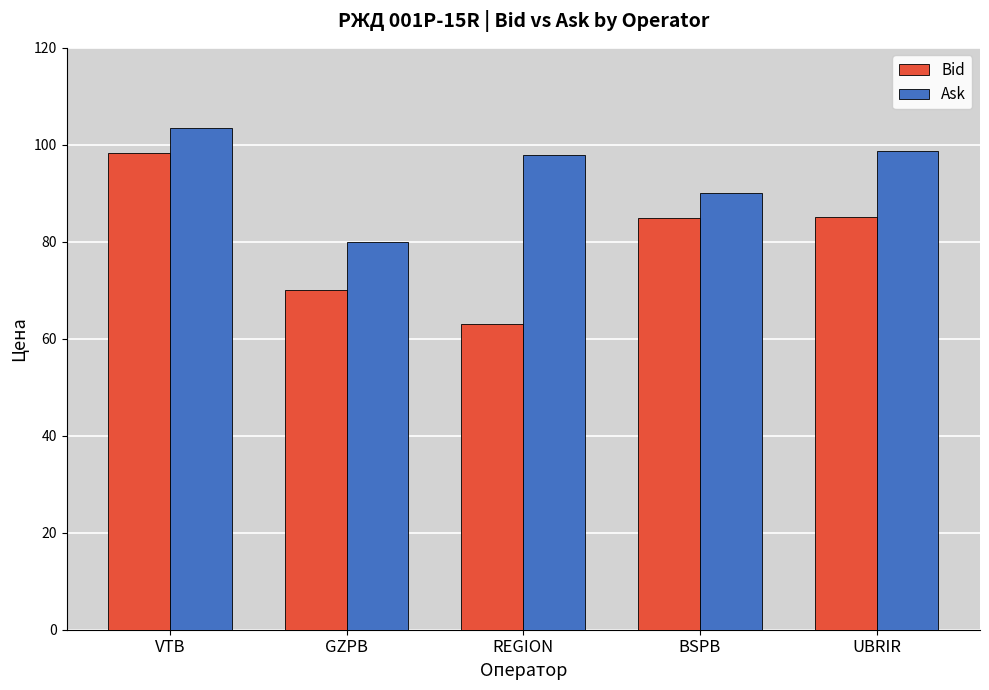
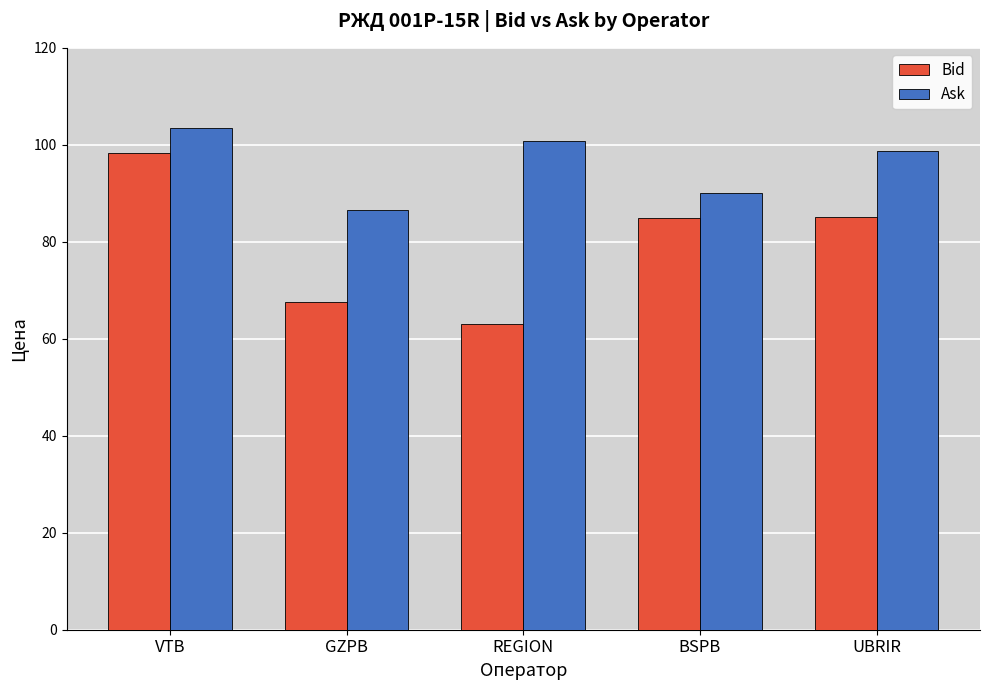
Bid, GZPB: 70 -> 68
Ask, GZPB: 80 -> 87
Ask, REGION: 98 -> 101
